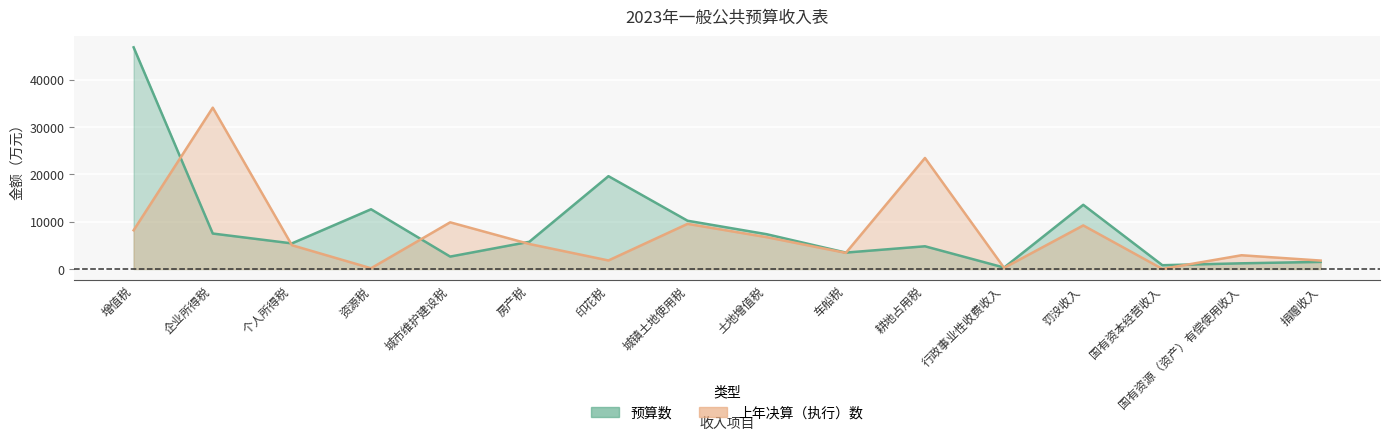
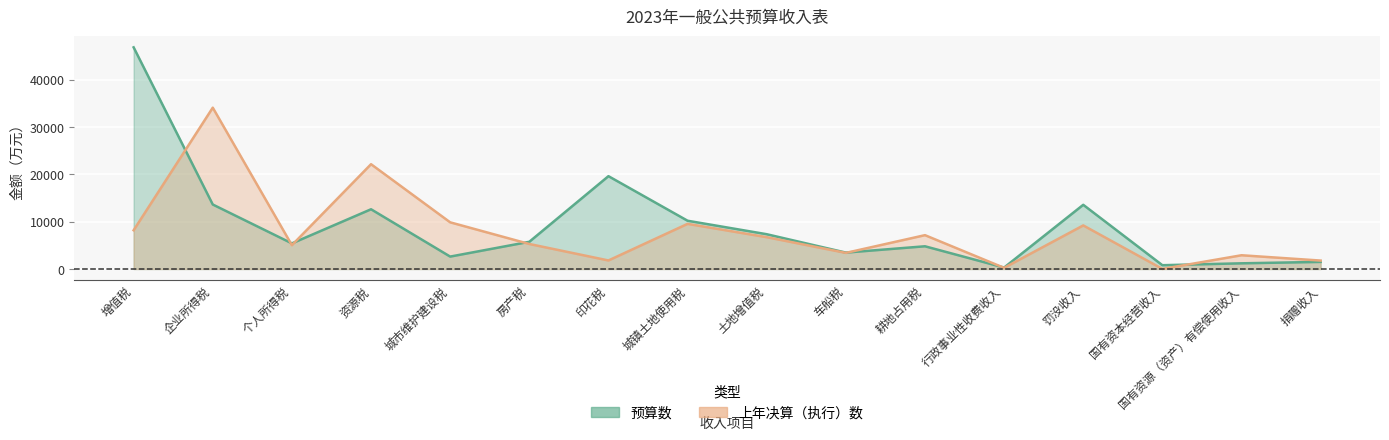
预算数, 企业所得税: 7000 -> 14000
上年决算（执行）数, 资源税: 0 -> 22000
上年决算（执行）数, 耕地占用税: 23000 -> 7000
